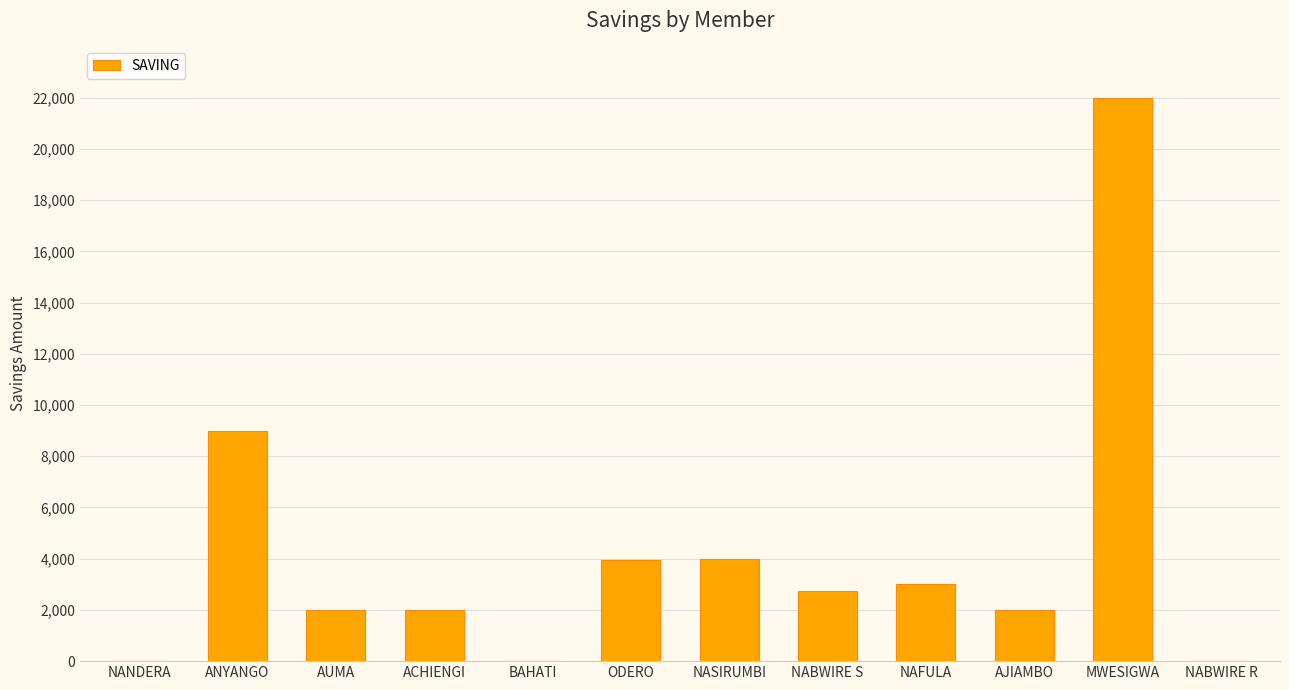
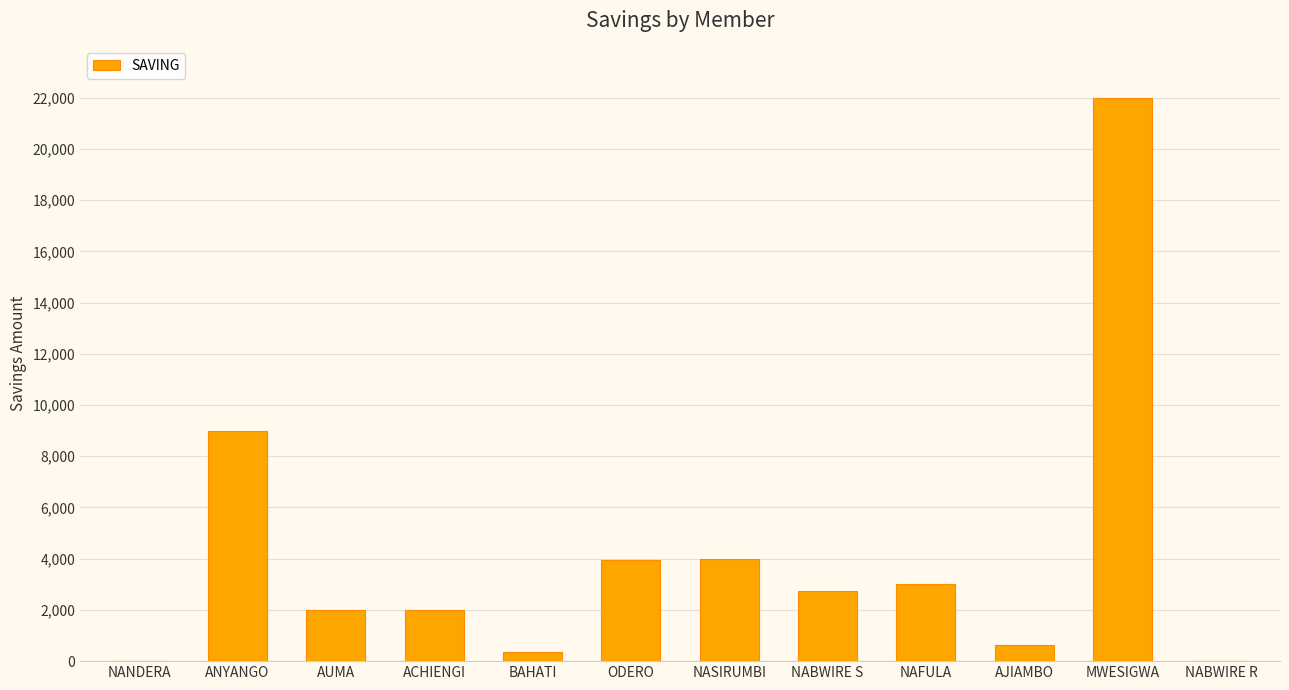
BAHATI: 0 -> 300
AJIAMBO: 2,000 -> 600
